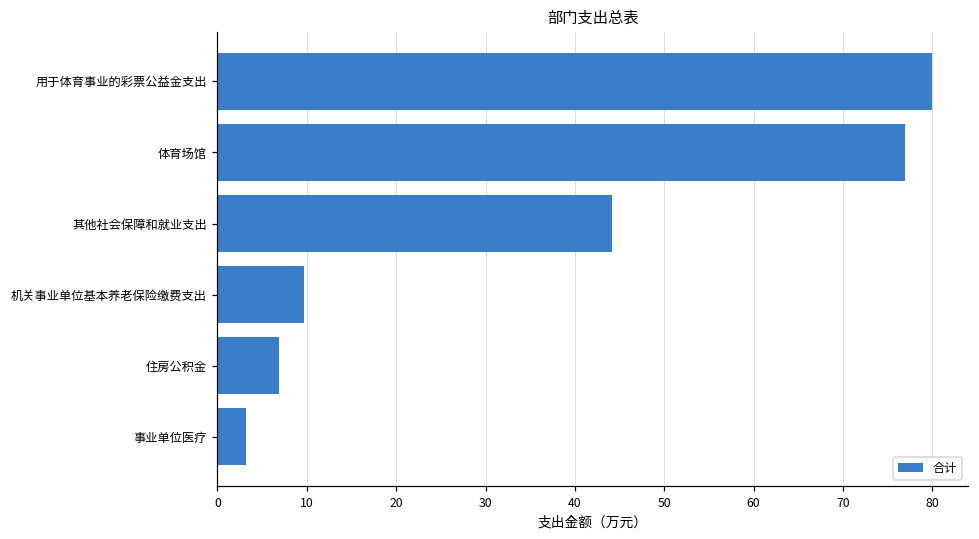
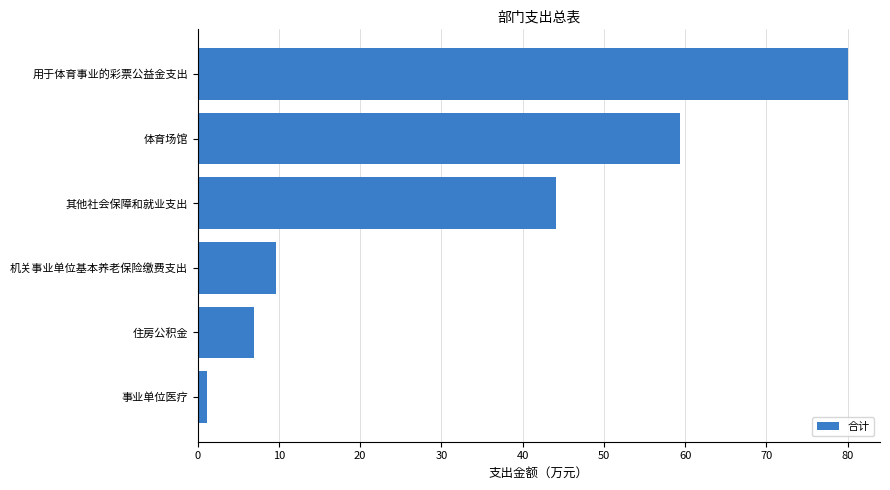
体育场馆: 77 -> 59
事业单位医疗: 3 -> 1
